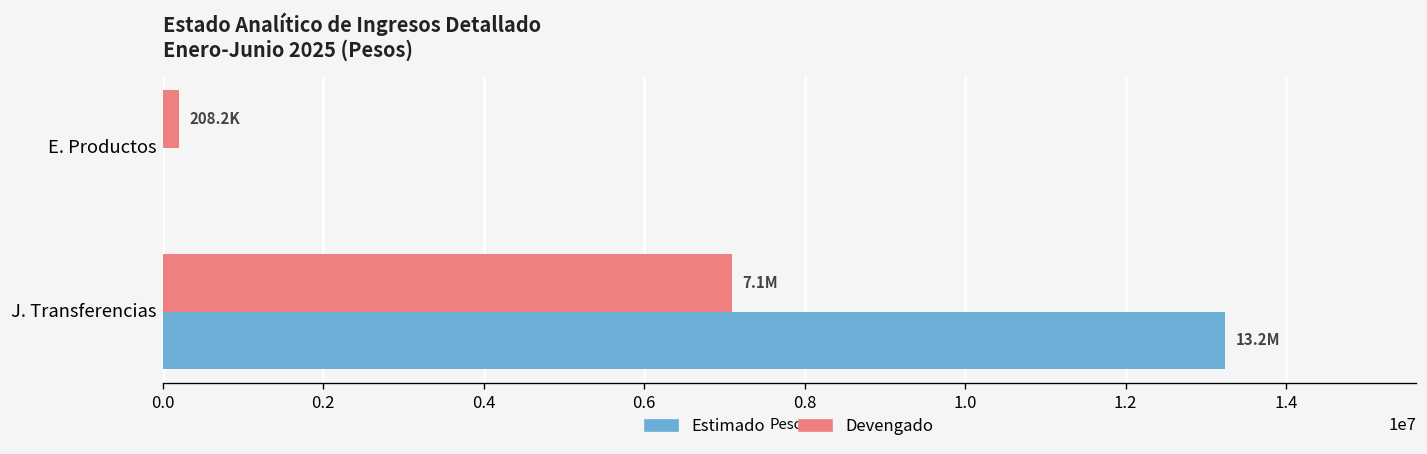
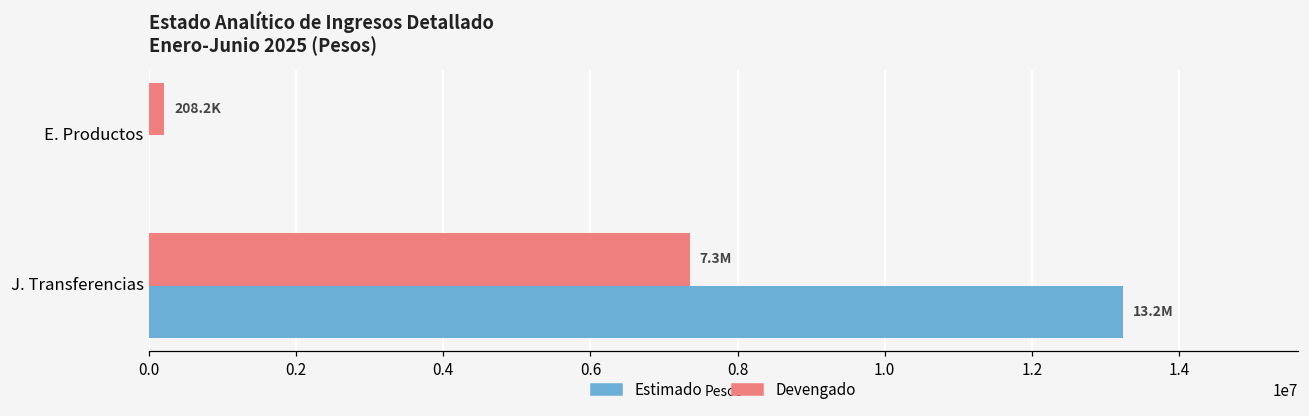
Devengado, J. Transferencias: 7.1M -> 7.3M
